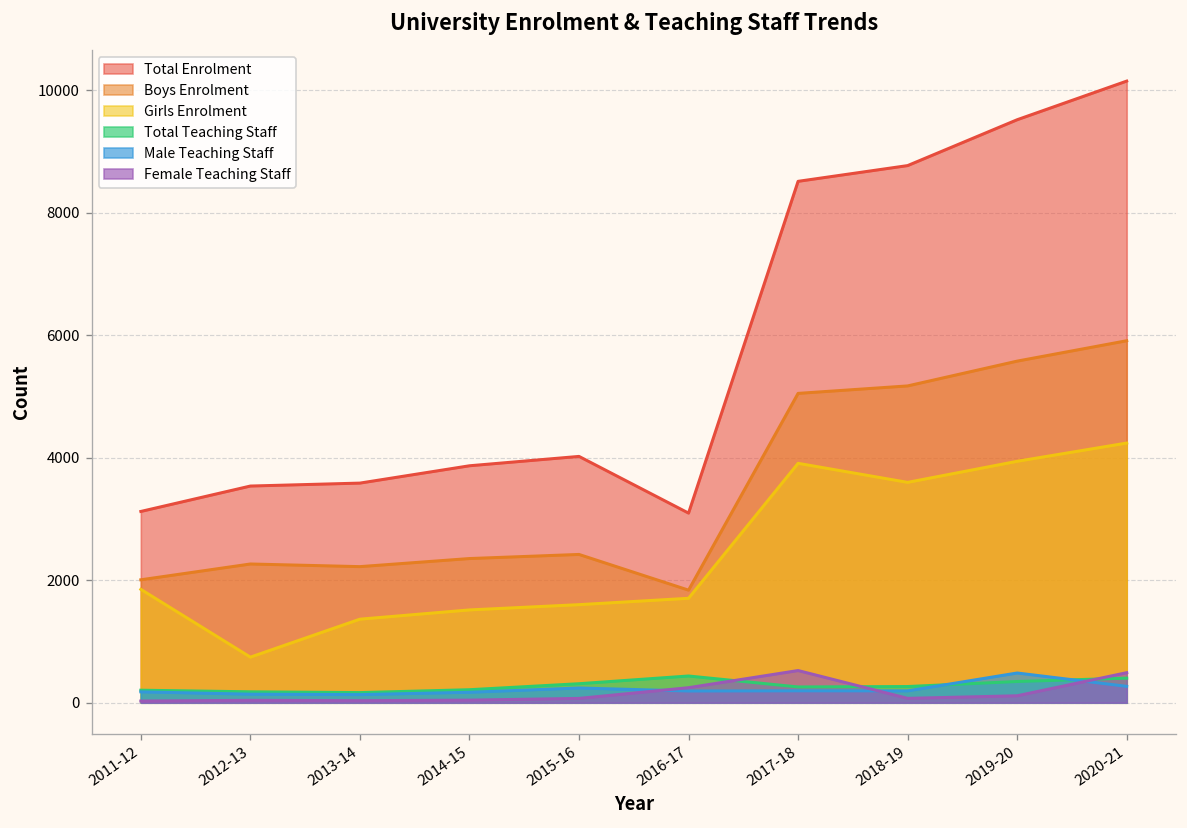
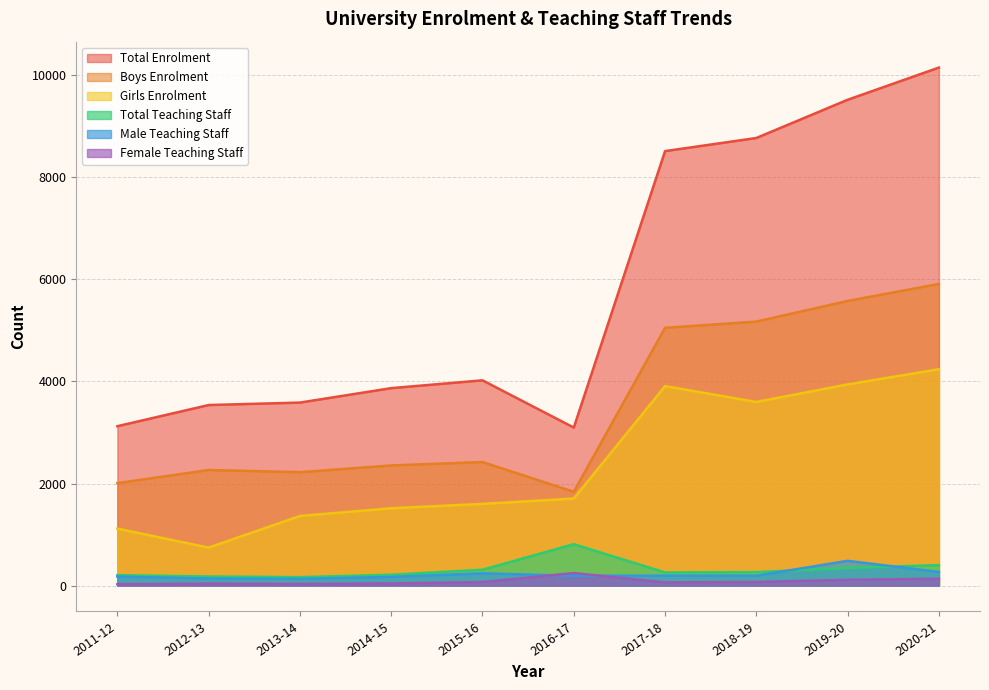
Girls Enrolment, 2011-12: 1900 -> 1100
Total Teaching Staff, 2016-17: 400 -> 800
Female Teaching Staff, 2017-18: 500 -> 100
Female Teaching Staff, 2020-21: 500 -> 100
